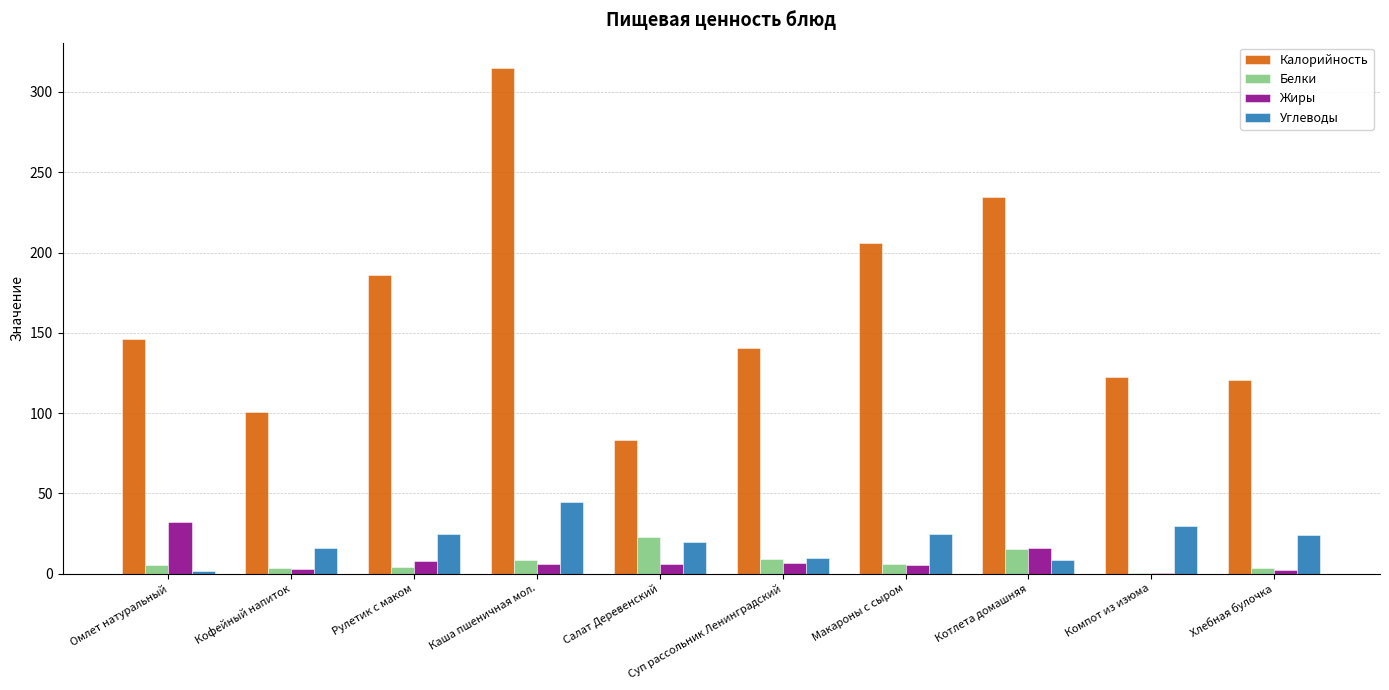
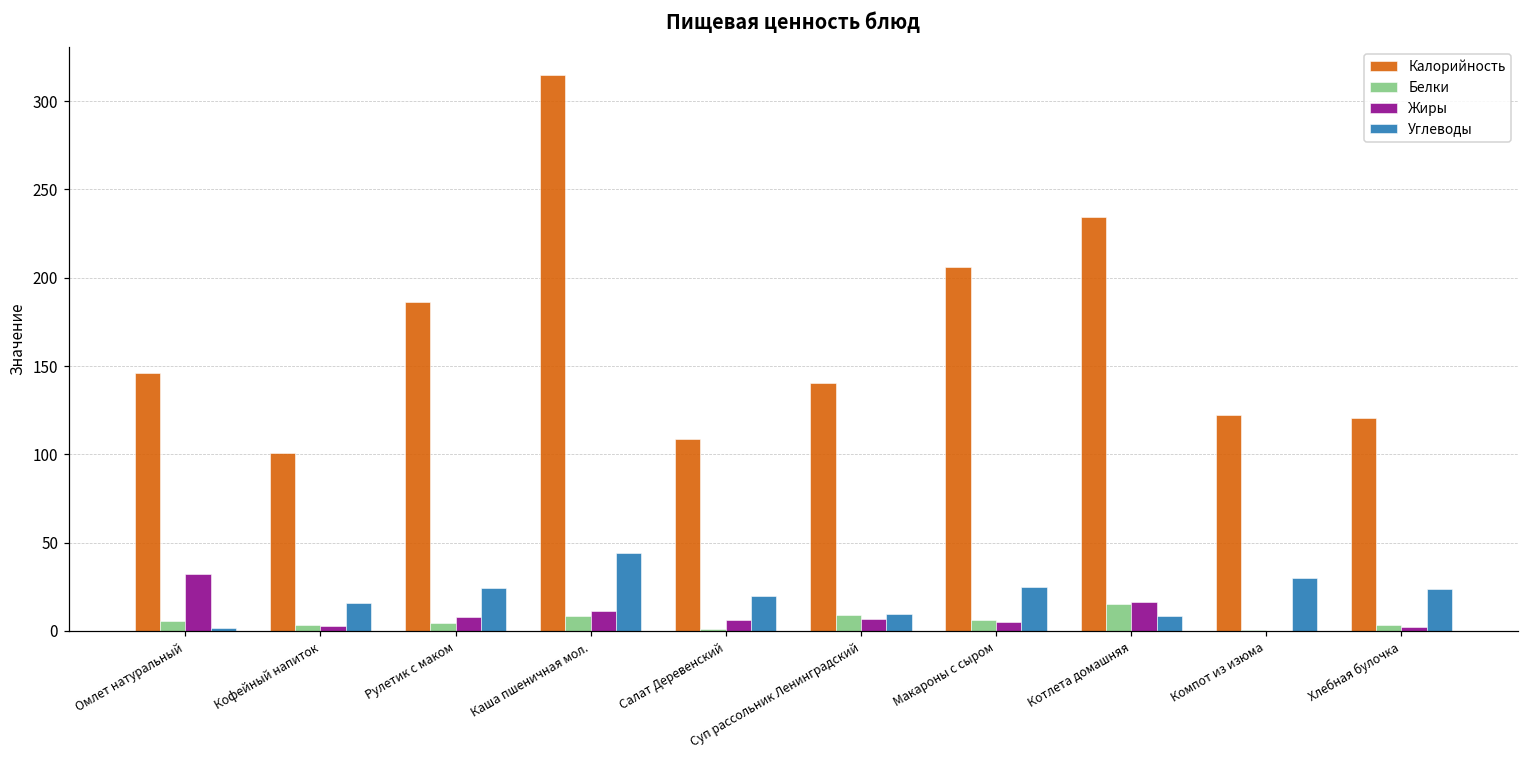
Жиры, Каша пшеничная мол.: 6 -> 11
Калорийность, Салат Деревенский: 83 -> 109
Белки, Салат Деревенский: 23 -> 1
